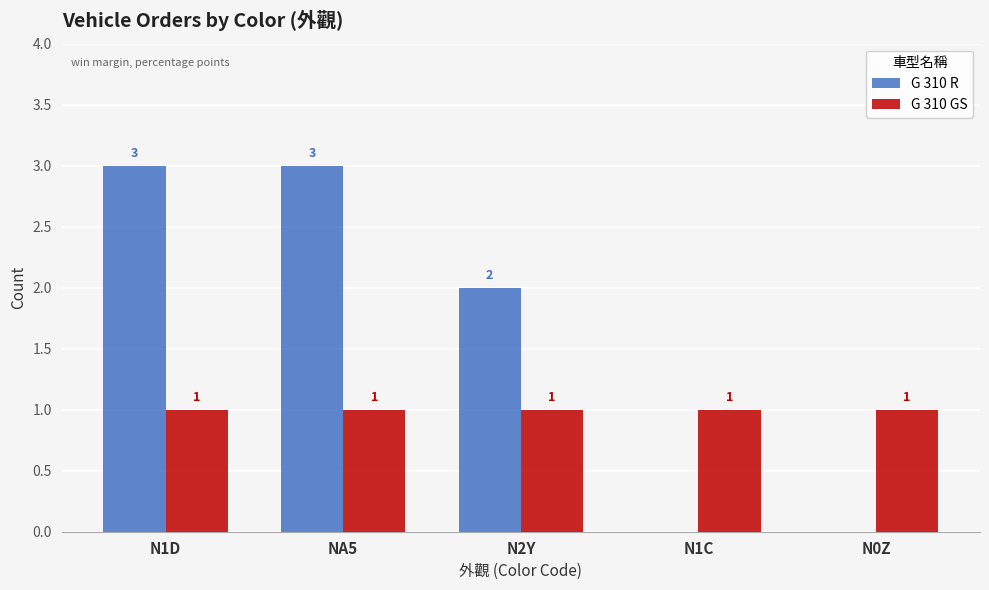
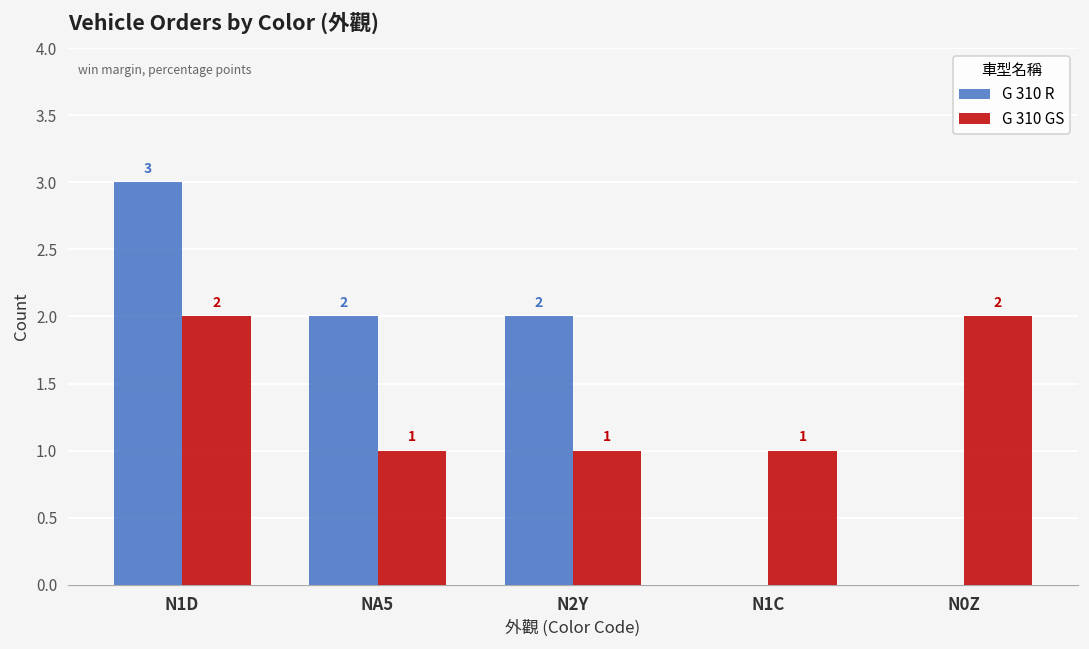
G 310 GS, N1D: 1 -> 2
G 310 R, NA5: 3 -> 2
G 310 GS, N0Z: 1 -> 2
